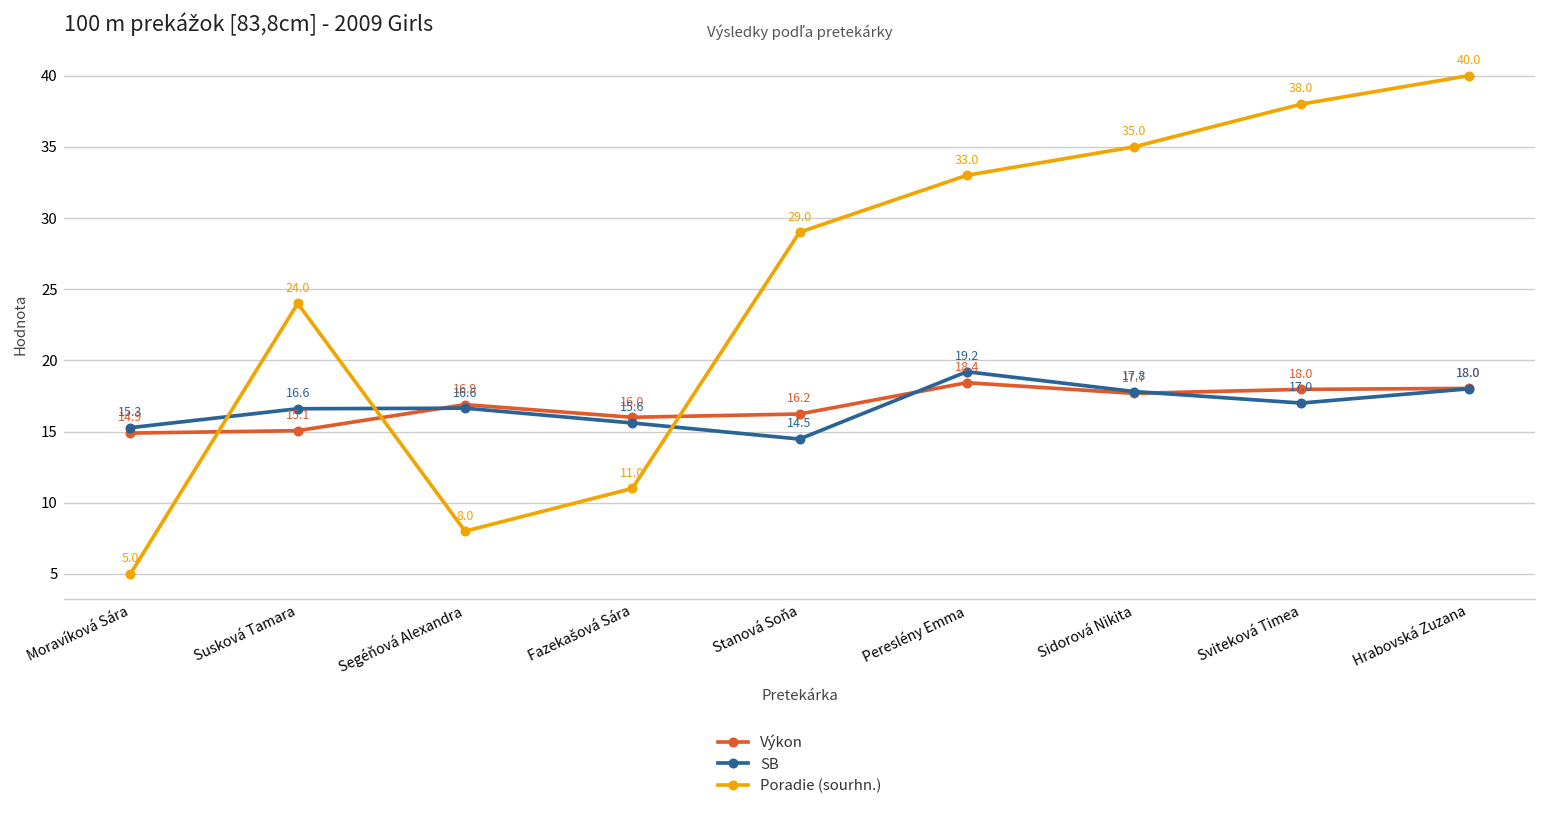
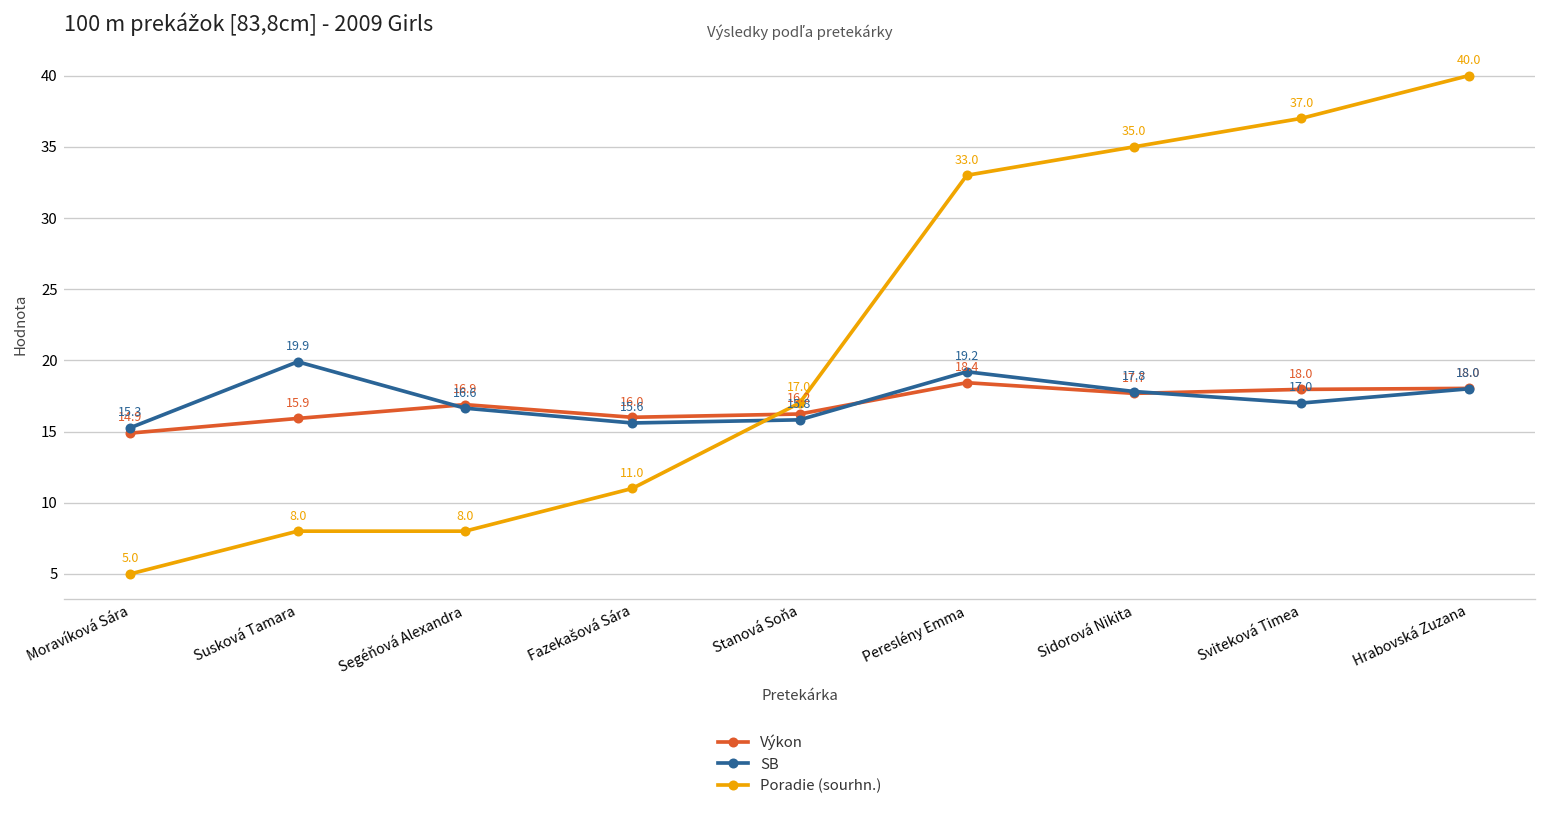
Výkon, Susková Tamara: 15.1 -> 15.9
SB, Susková Tamara: 16.6 -> 19.9
Poradie (sourhn.), Susková Tamara: 24.0 -> 8.0
SB, Stanová Soňa: 14.5 -> 15.8
Poradie (sourhn.), Stanová Soňa: 29.0 -> 17.0
Poradie (sourhn.), Sviteková Timea: 38.0 -> 37.0
